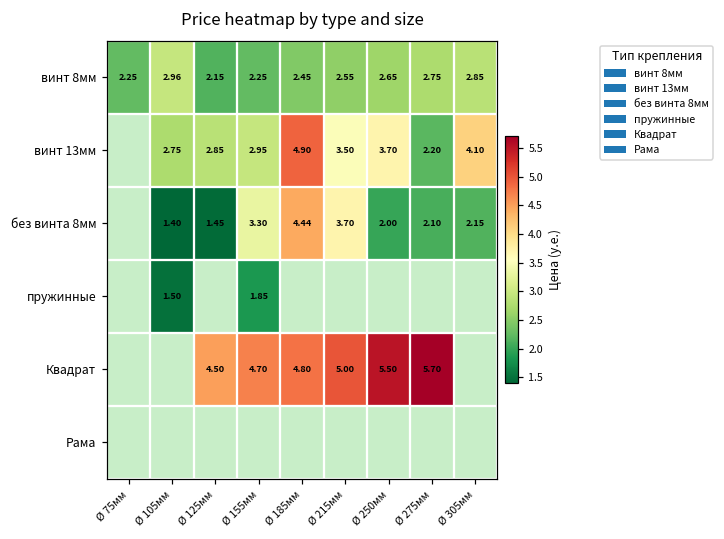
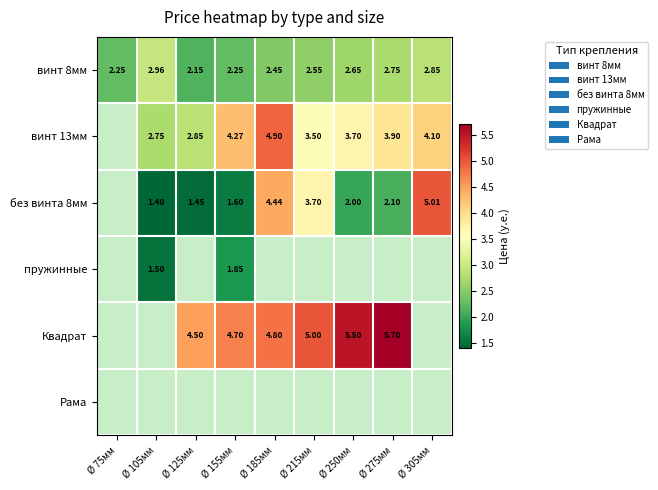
винт 13мм, Ø 155мм: 2.95 -> 4.27
винт 13мм, Ø 275мм: 2.20 -> 3.90
без винта 8мм, Ø 155мм: 3.30 -> 1.60
без винта 8мм, Ø 305мм: 2.15 -> 5.01
